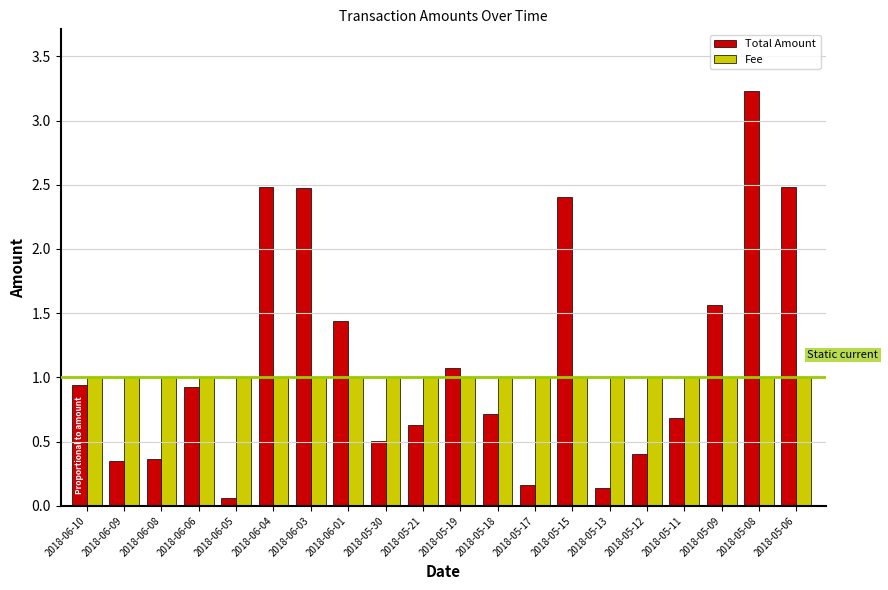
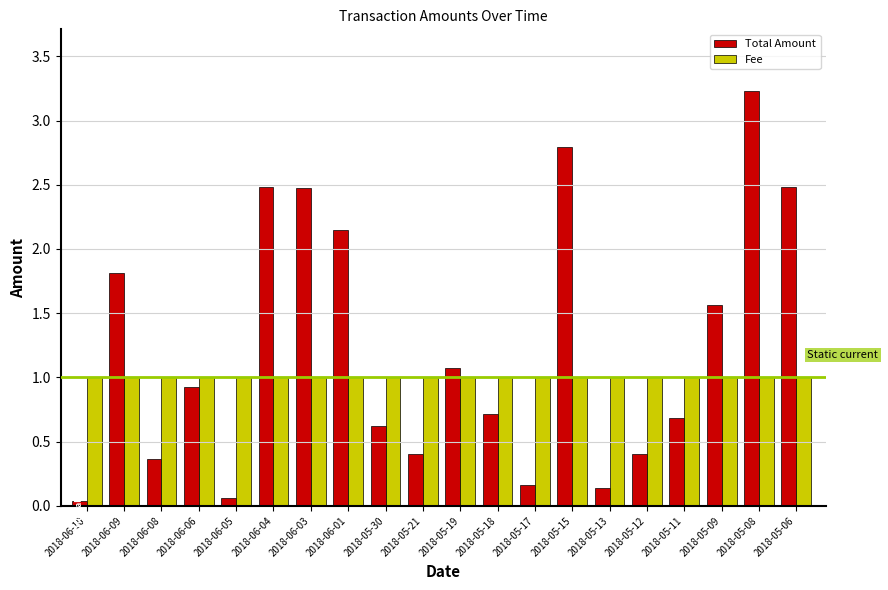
Total Amount, 2018-06-10: 0.94 -> 0.04
Total Amount, 2018-06-09: 0.35 -> 1.81
Total Amount, 2018-06-01: 1.44 -> 2.15
Total Amount, 2018-05-30: 0.50 -> 0.62
Total Amount, 2018-05-21: 0.63 -> 0.40
Total Amount, 2018-05-15: 2.41 -> 2.79
